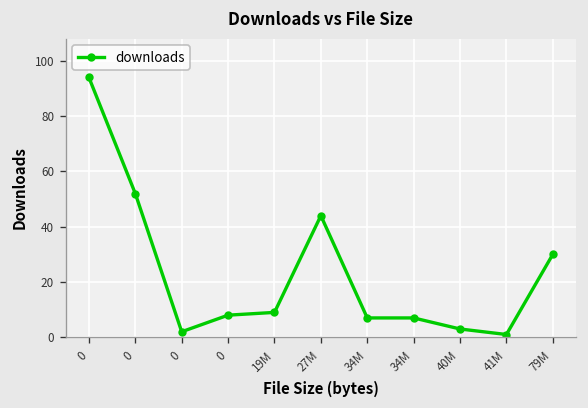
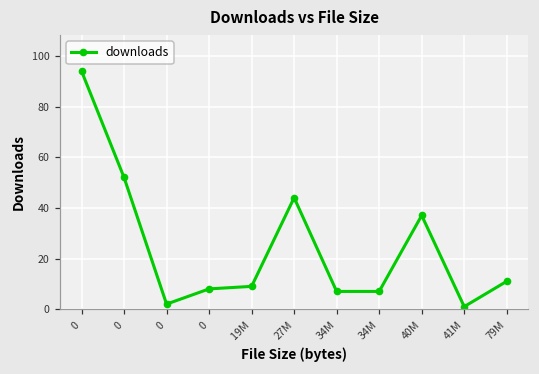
40M: 3 -> 37
79M: 30 -> 11
